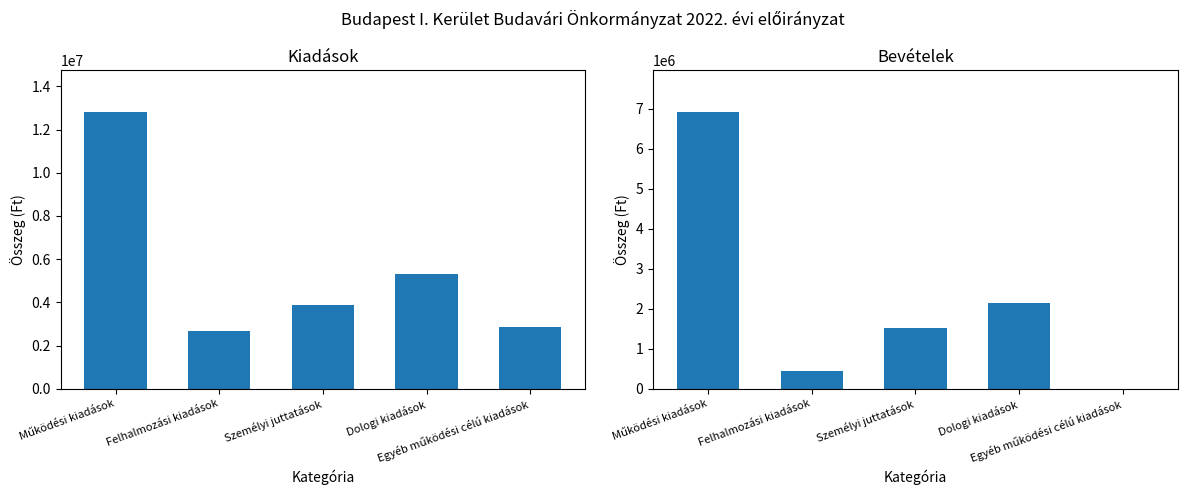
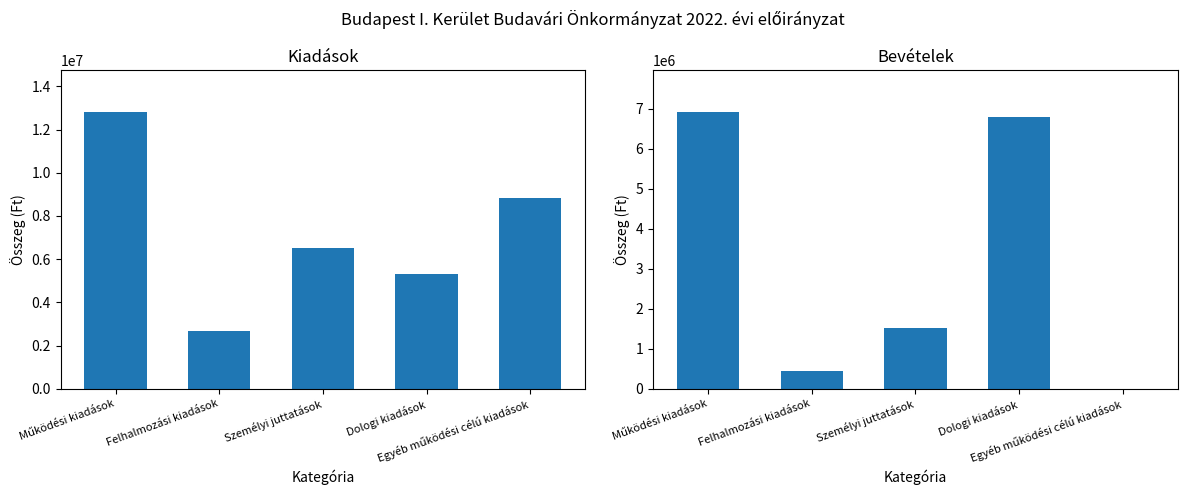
Kiadások, Személyi juttatások: 3900000 -> 6500000
Kiadások, Egyéb működési célú kiadások: 2900000 -> 8800000
Bevételek, Dologi kiadások: 2100000 -> 6800000
